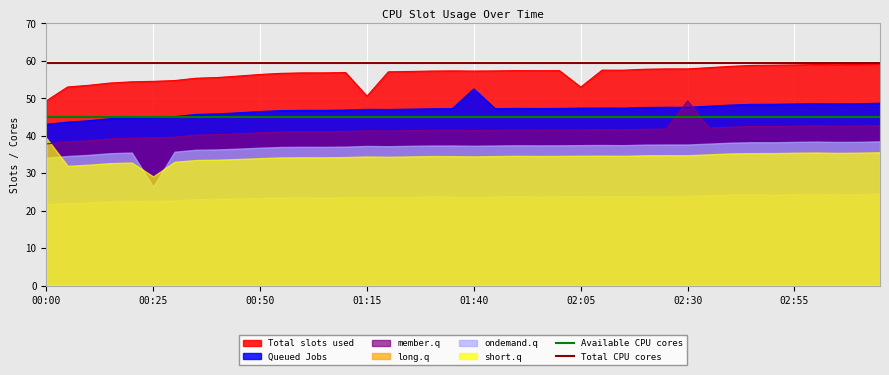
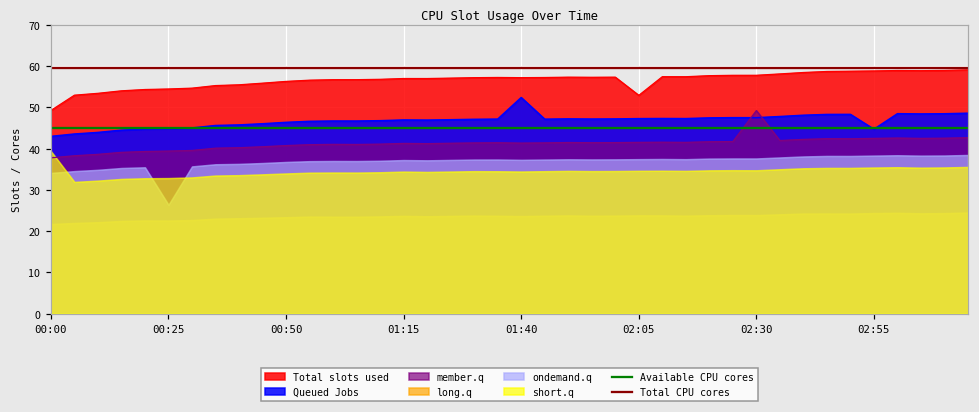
short.q, 00:25: 29 -> 33
Total slots used, 01:15: 51 -> 57
Queued Jobs, 02:55: 48 -> 45
